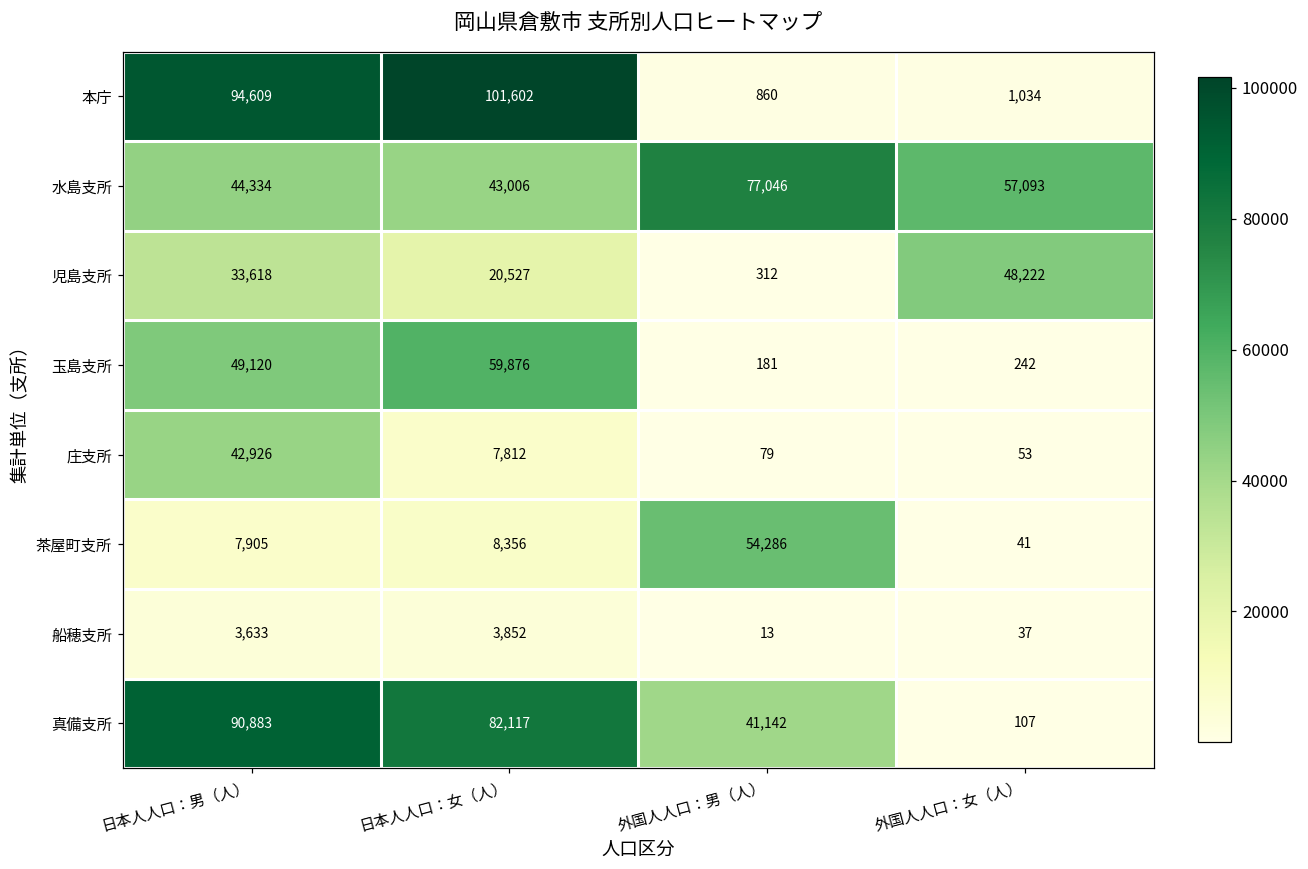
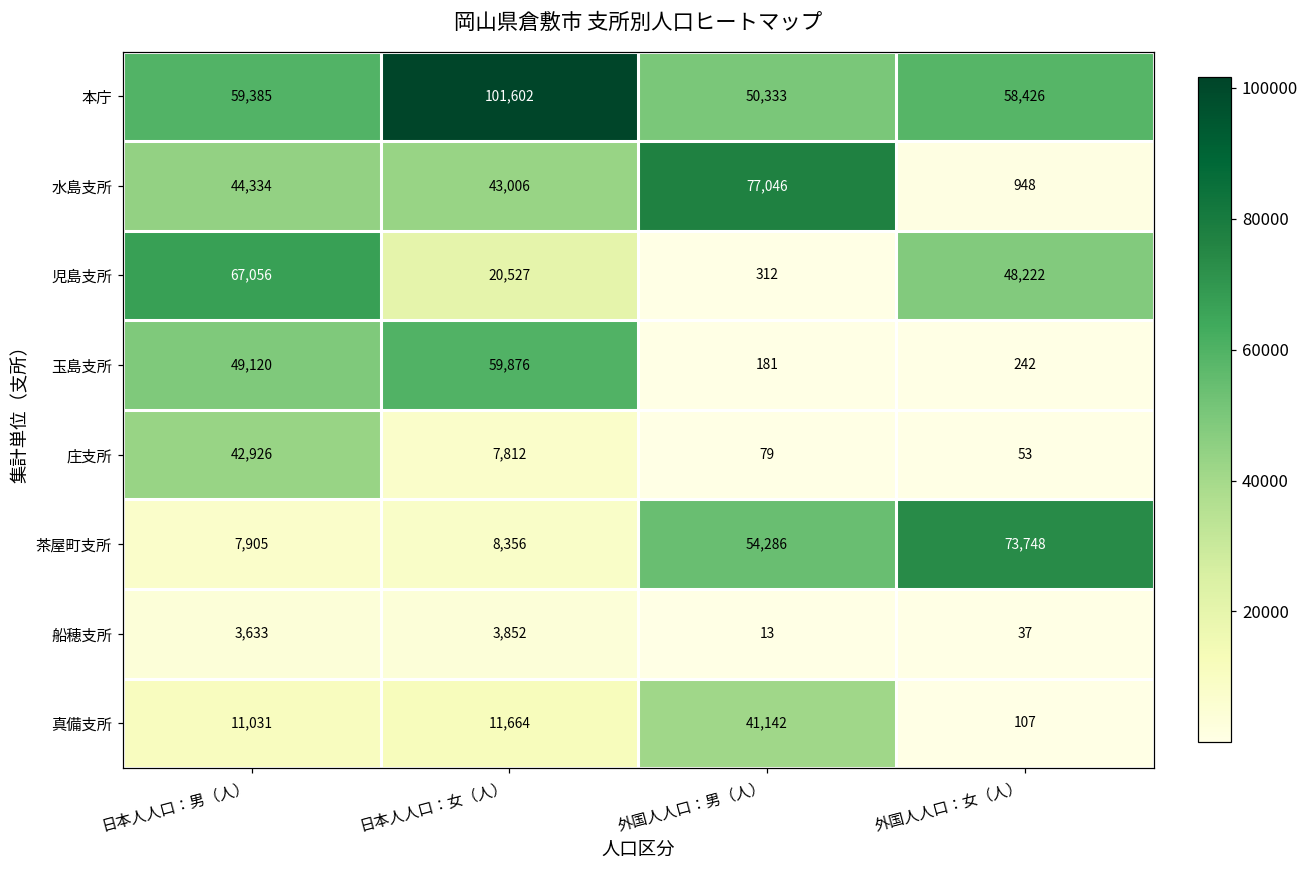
本庁, 日本人人口：男（人）: 94,609 -> 59,385
本庁, 外国人人口：男（人）: 860 -> 50,333
本庁, 外国人人口：女（人）: 1,034 -> 58,426
水島支所, 外国人人口：女（人）: 57,093 -> 948
児島支所, 日本人人口：男（人）: 33,618 -> 67,056
茶屋町支所, 外国人人口：女（人）: 41 -> 73,748
真備支所, 日本人人口：男（人）: 90,883 -> 11,031
真備支所, 日本人人口：女（人）: 82,117 -> 11,664
